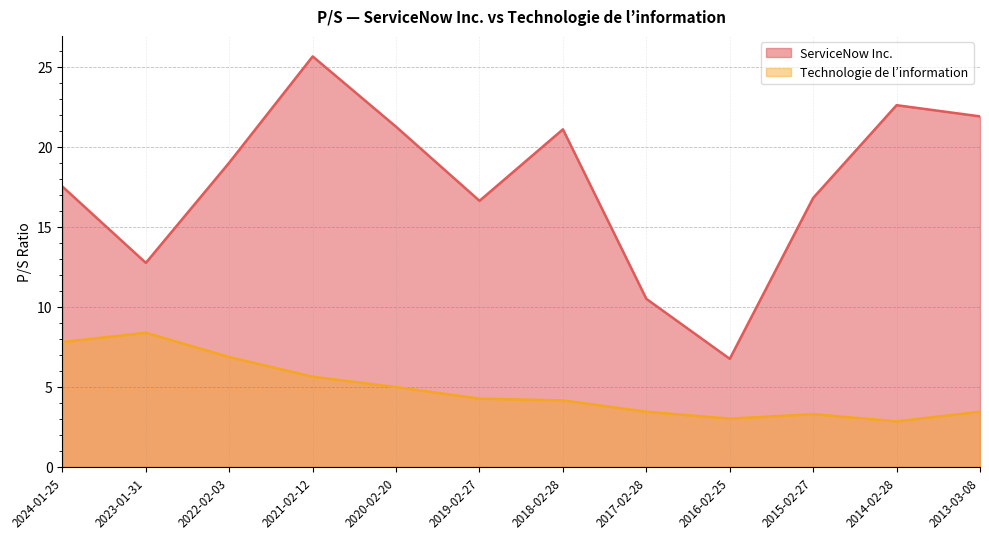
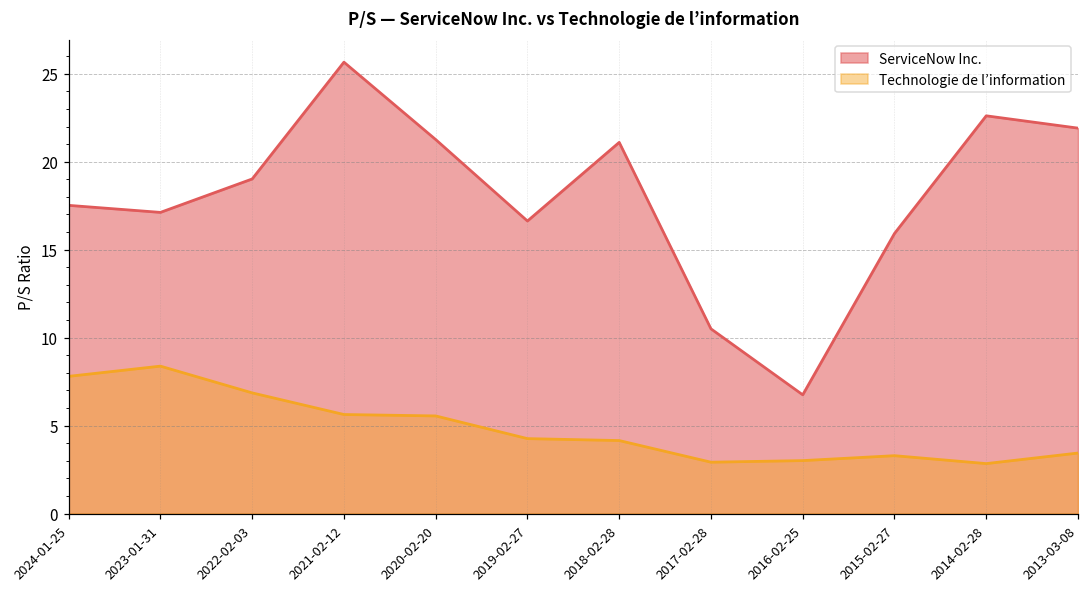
ServiceNow Inc., 2023-01-31: 12.8 -> 17.1
Technologie de l’information, 2020-02-20: 5.0 -> 5.6
Technologie de l’information, 2017-02-28: 3.4 -> 2.9
ServiceNow Inc., 2015-02-27: 16.8 -> 15.9
